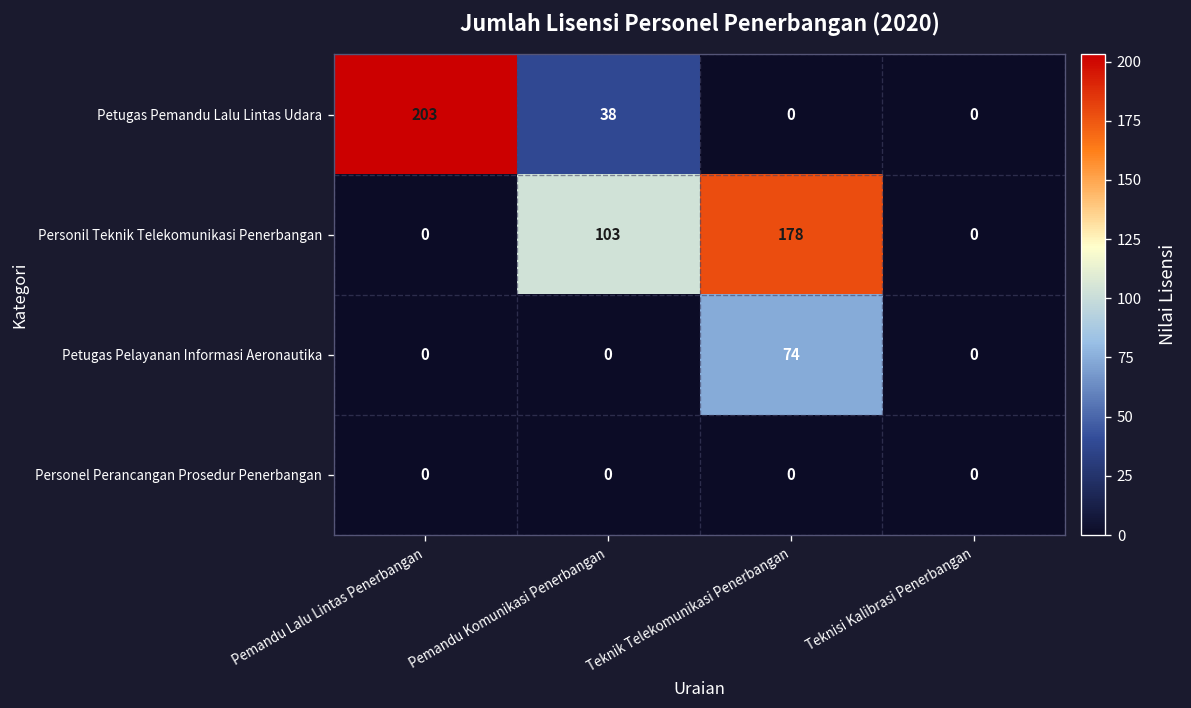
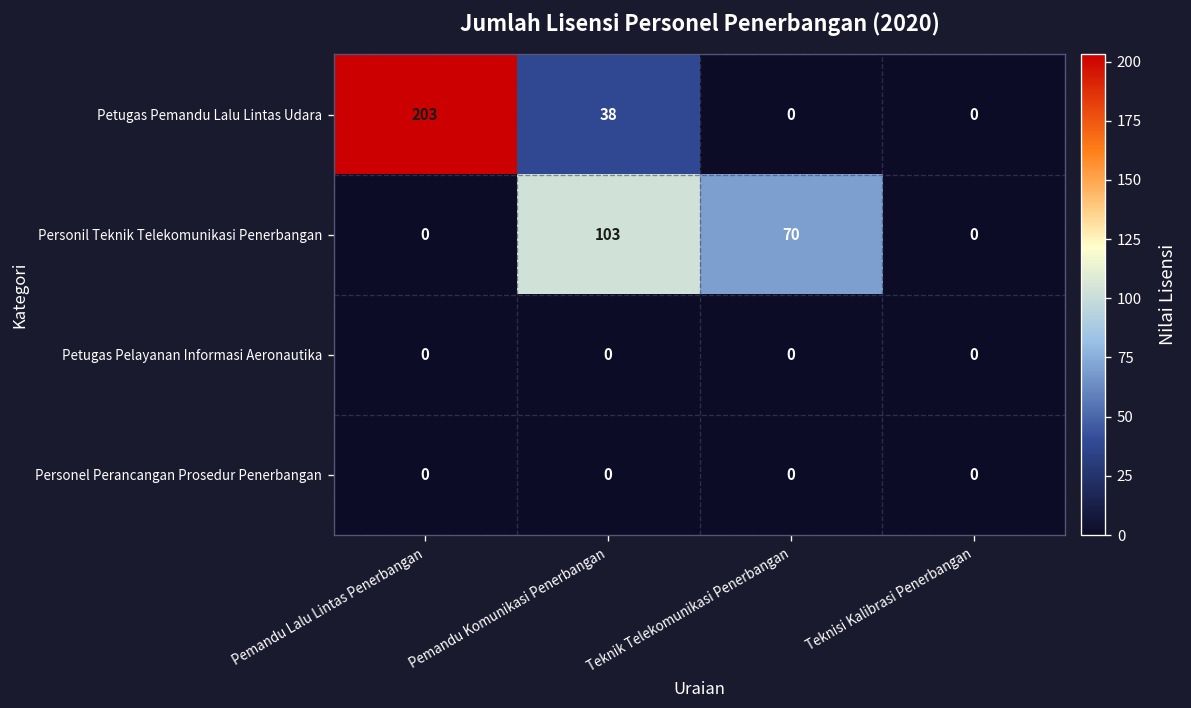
Personil Teknik Telekomunikasi Penerbangan, Teknik Telekomunikasi Penerbangan: 178 -> 70
Petugas Pelayanan Informasi Aeronautika, Teknik Telekomunikasi Penerbangan: 74 -> 0
